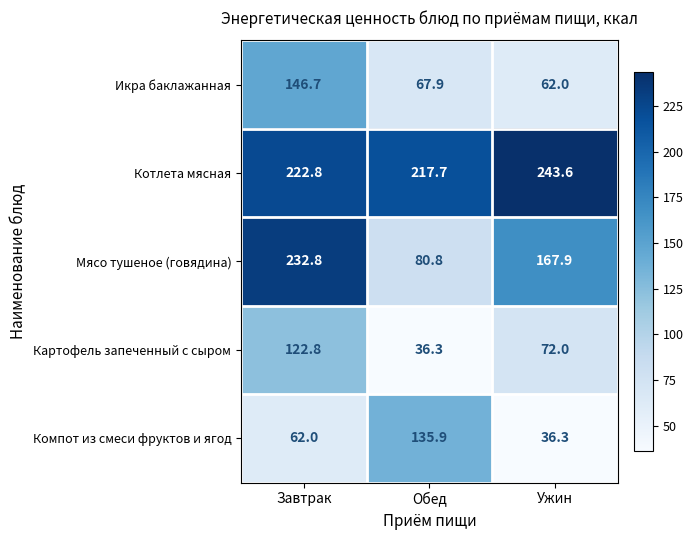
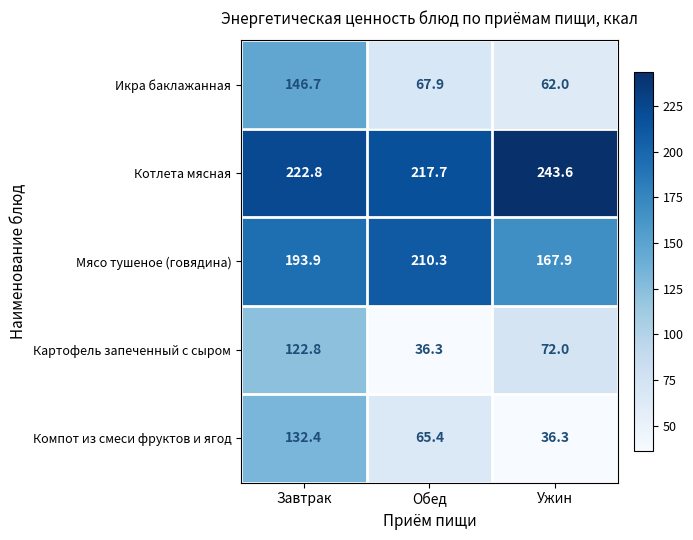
Мясо тушеное (говядина), Завтрак: 232.8 -> 193.9
Мясо тушеное (говядина), Обед: 80.8 -> 210.3
Компот из смеси фруктов и ягод, Завтрак: 62.0 -> 132.4
Компот из смеси фруктов и ягод, Обед: 135.9 -> 65.4
